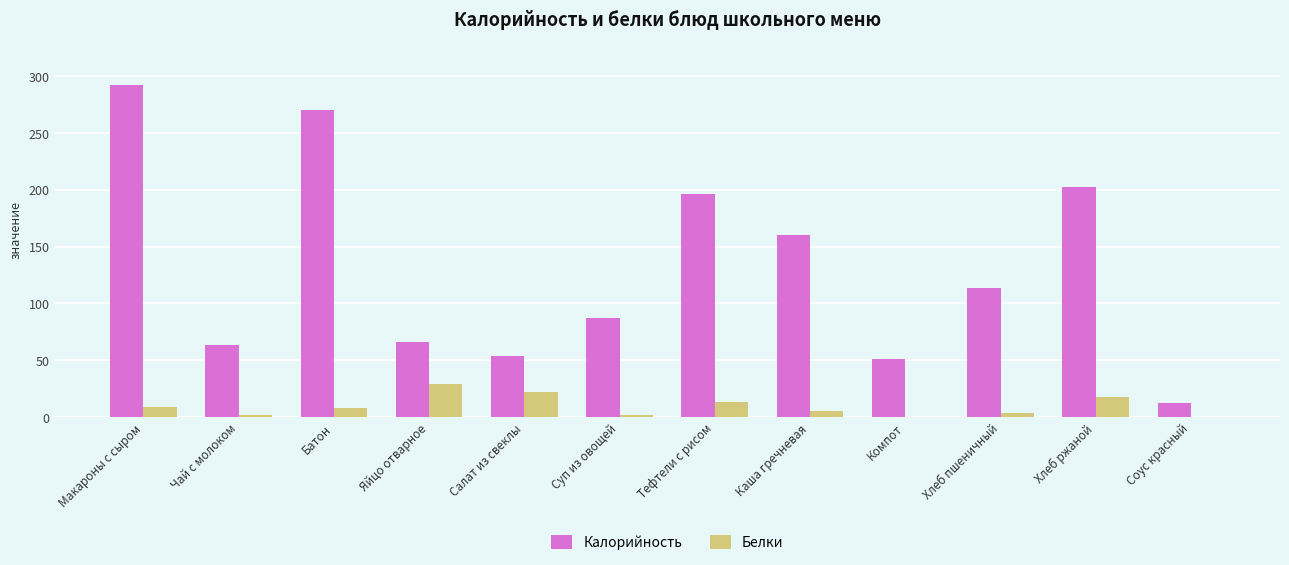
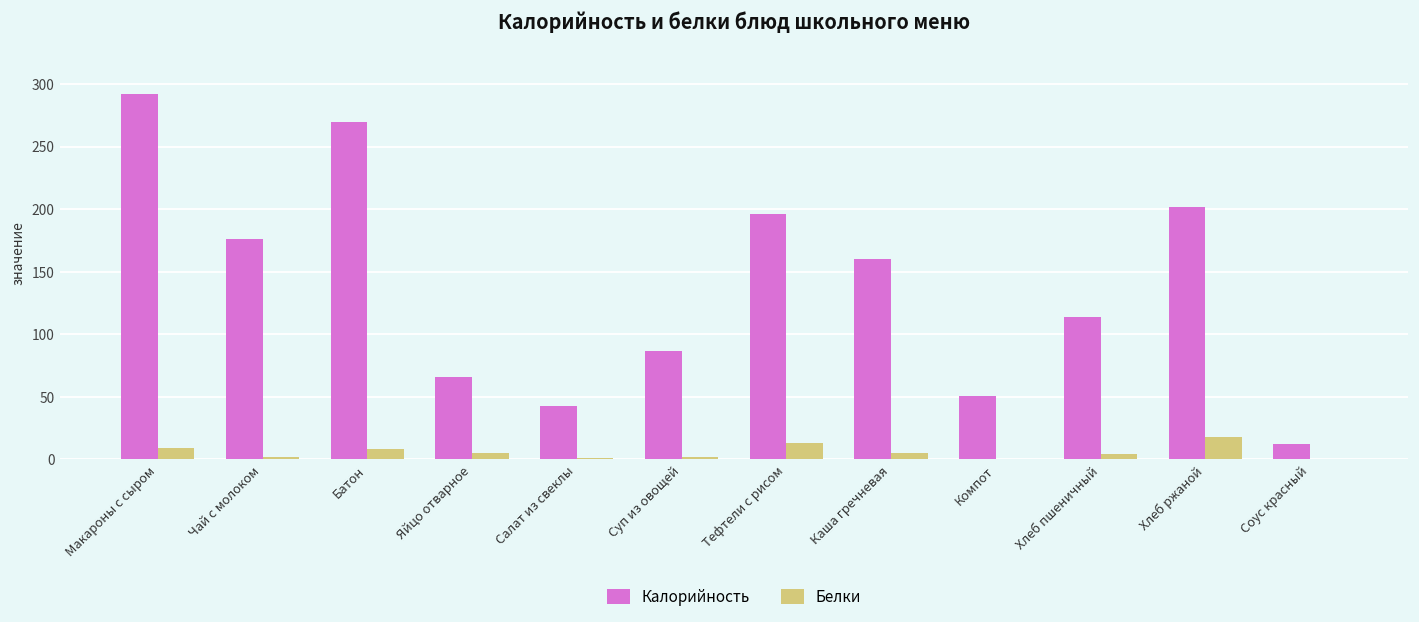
Калорийность, Чай с молоком: 63 -> 176
Белки, Яйцо отварное: 29 -> 5
Калорийность, Салат из свеклы: 54 -> 43
Белки, Салат из свеклы: 22 -> 1
